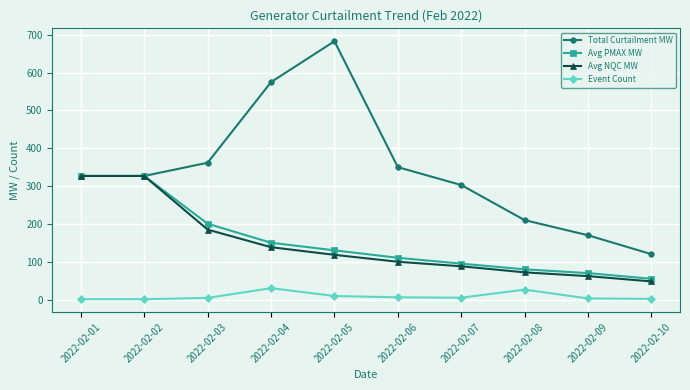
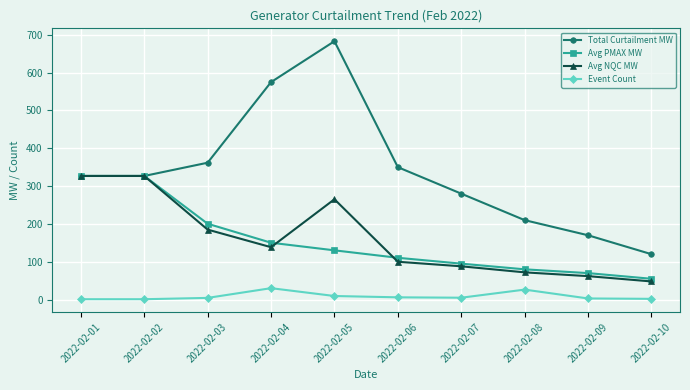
Avg NQC MW, 2022-02-05: 120 -> 270
Total Curtailment MW, 2022-02-07: 300 -> 280
